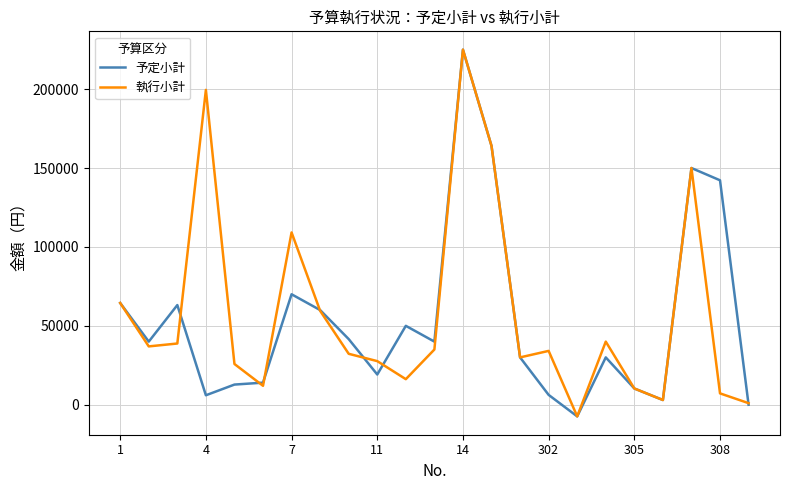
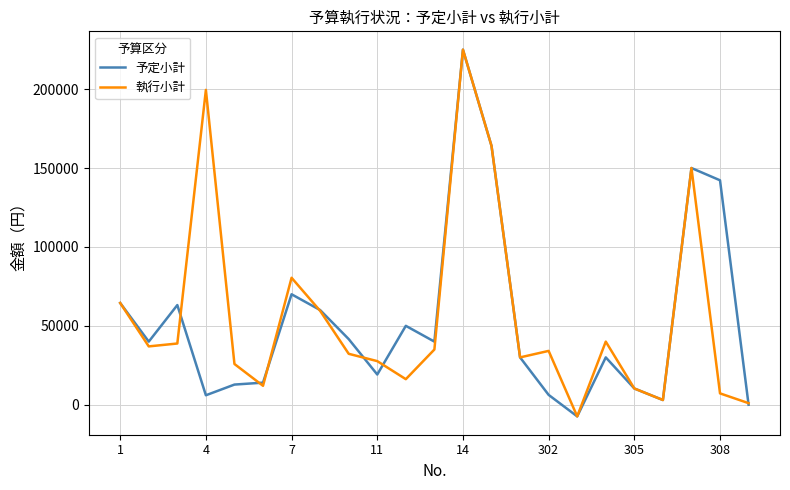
執行小計, 7: 109000 -> 80000
